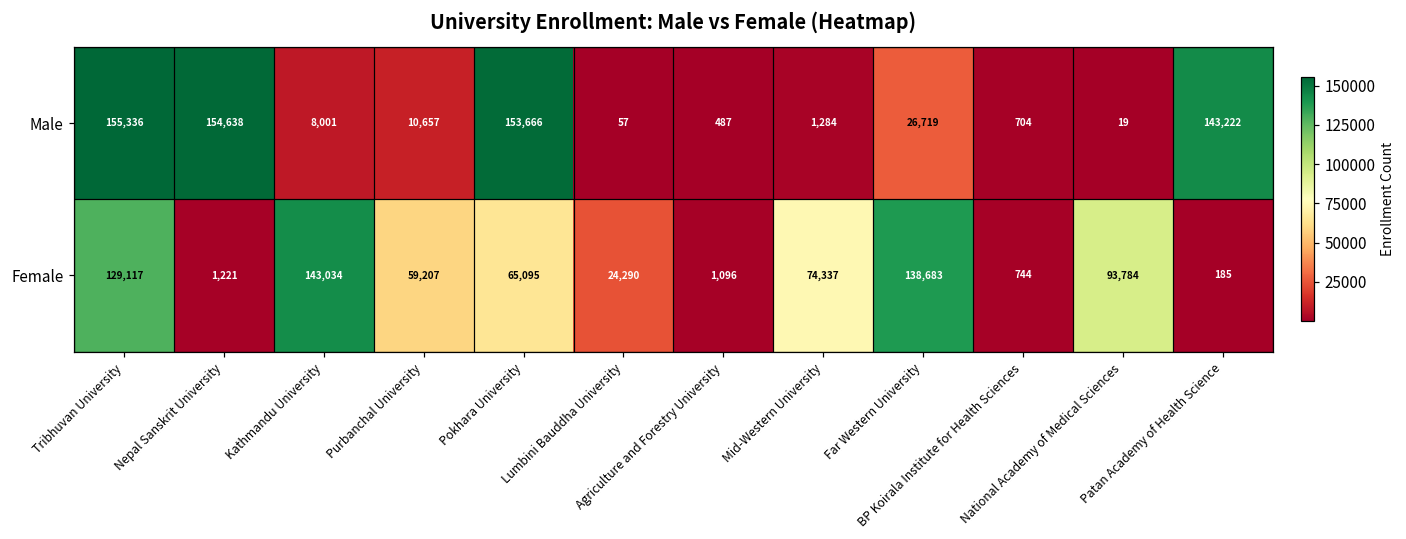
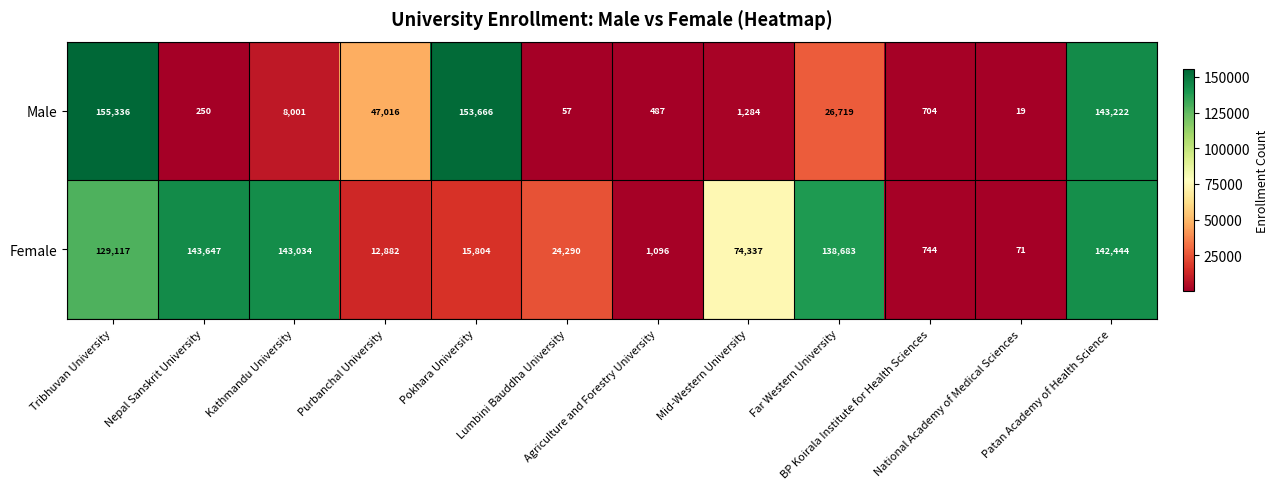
Male, Nepal Sanskrit University: 154,638 -> 250
Male, Purbanchal University: 10,657 -> 47,016
Female, Nepal Sanskrit University: 1,221 -> 143,647
Female, Purbanchal University: 59,207 -> 12,882
Female, Pokhara University: 65,095 -> 15,804
Female, National Academy of Medical Sciences: 93,784 -> 71
Female, Patan Academy of Health Science: 185 -> 142,444
